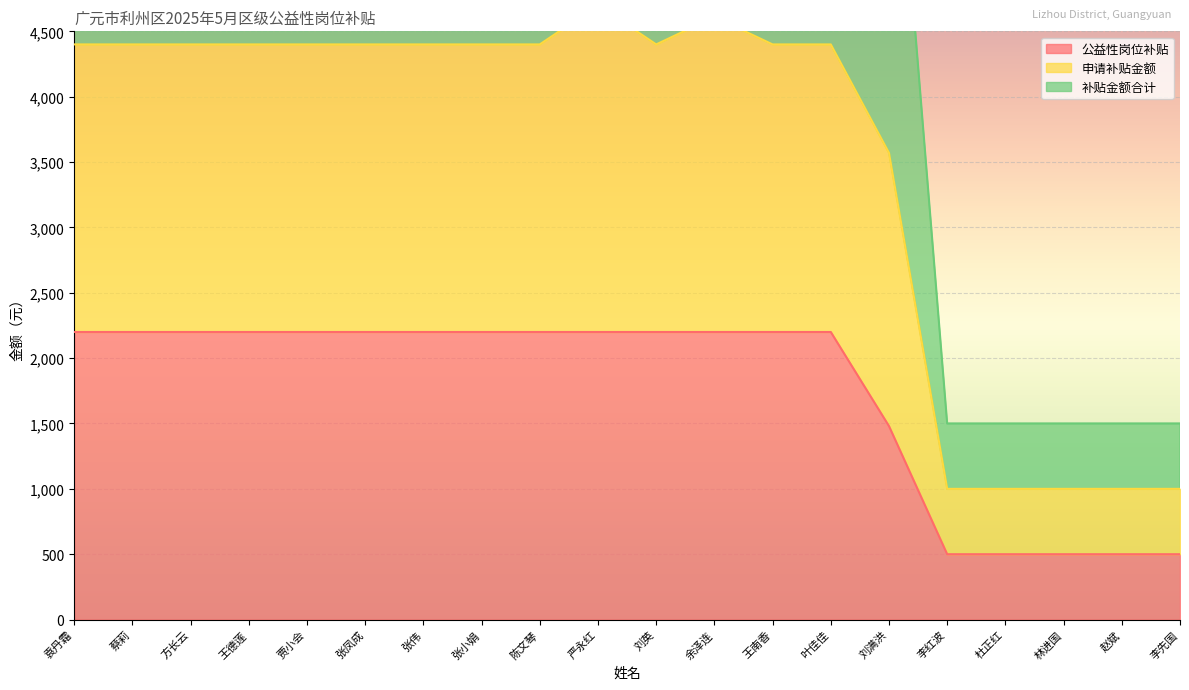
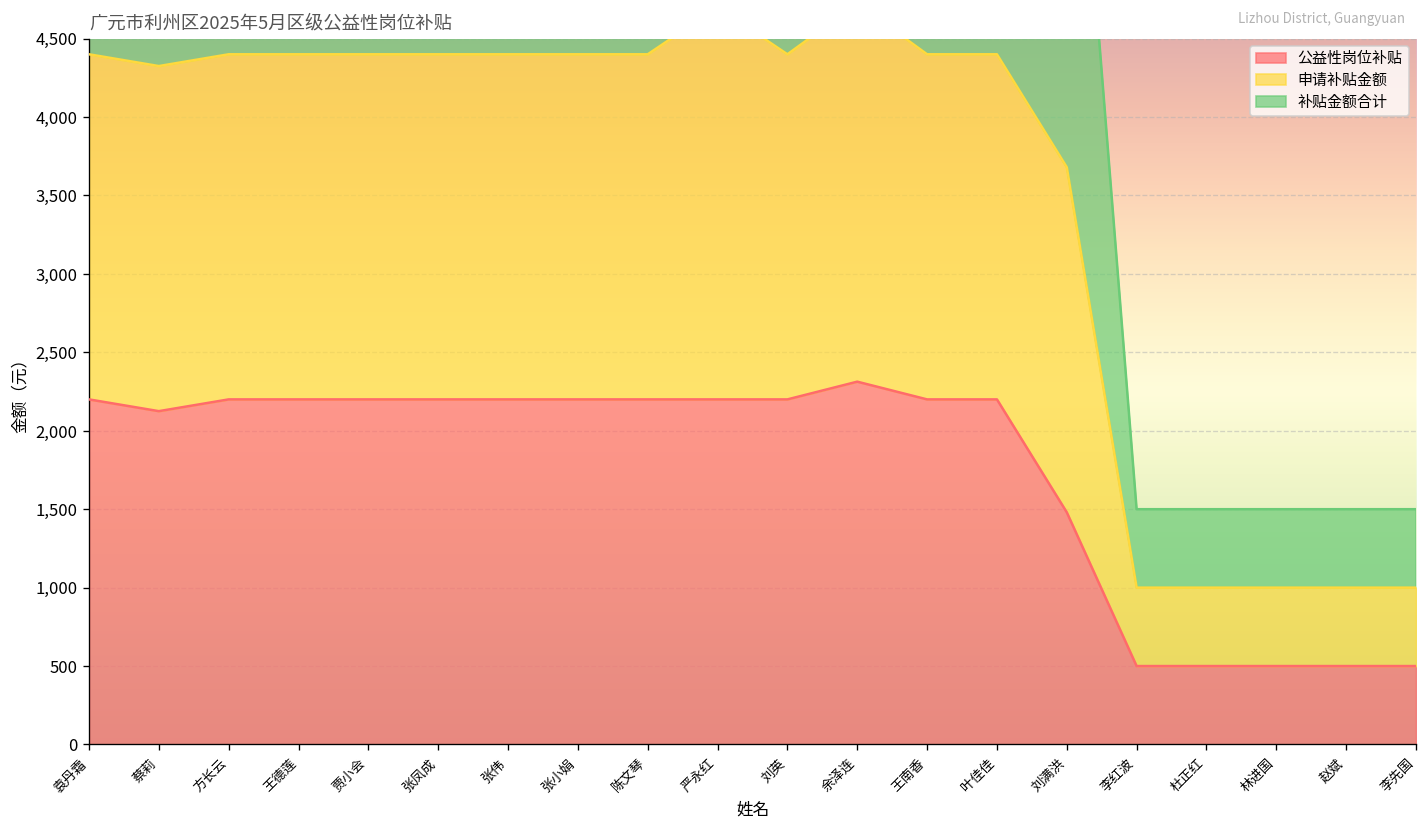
公益性岗位补贴, 蔡莉: 2,200 -> 2,130
公益性岗位补贴, 余泽连: 2,200 -> 2,310
申请补贴金额, 刘满洪: 2,090 -> 2,200
